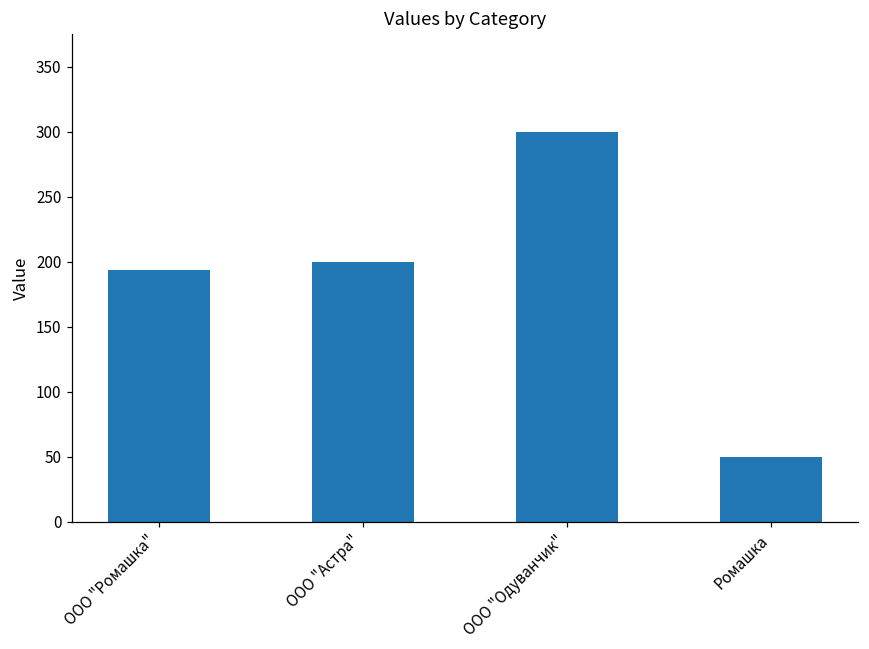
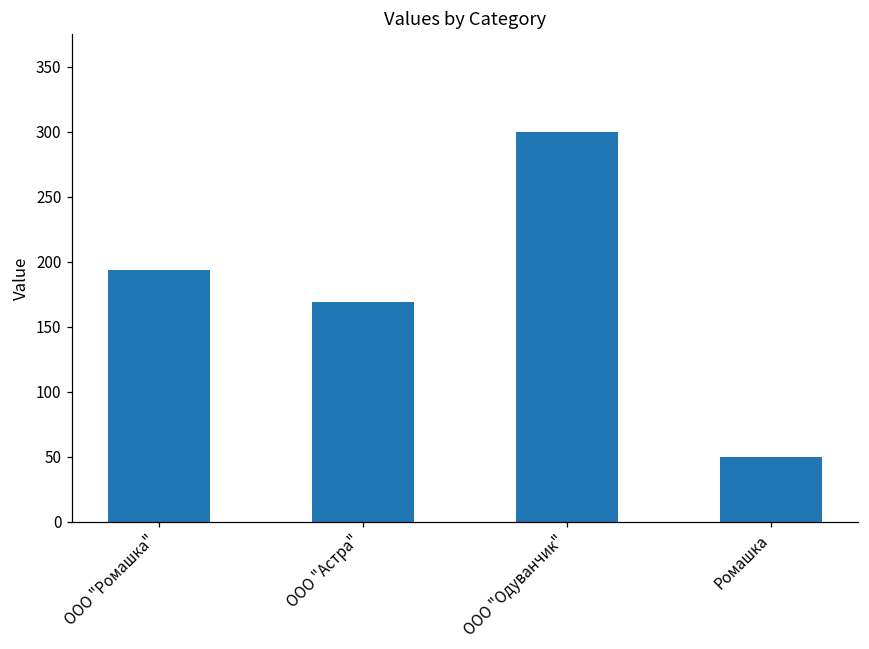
ООО "Астра": 200 -> 169
